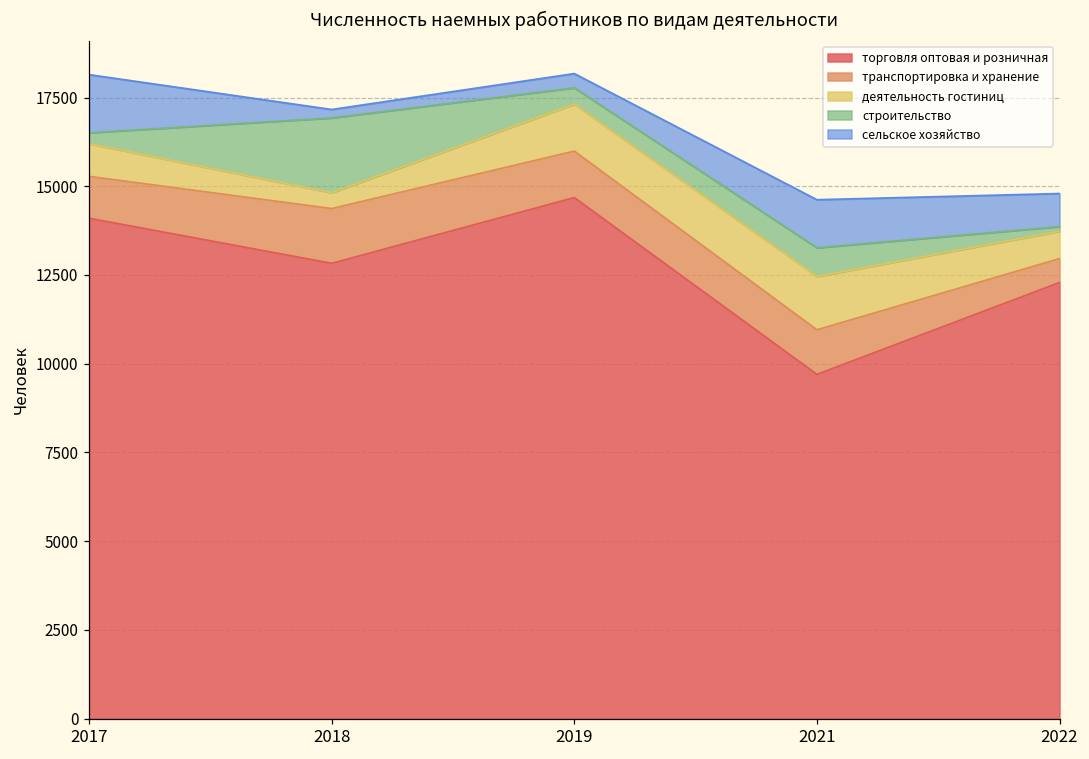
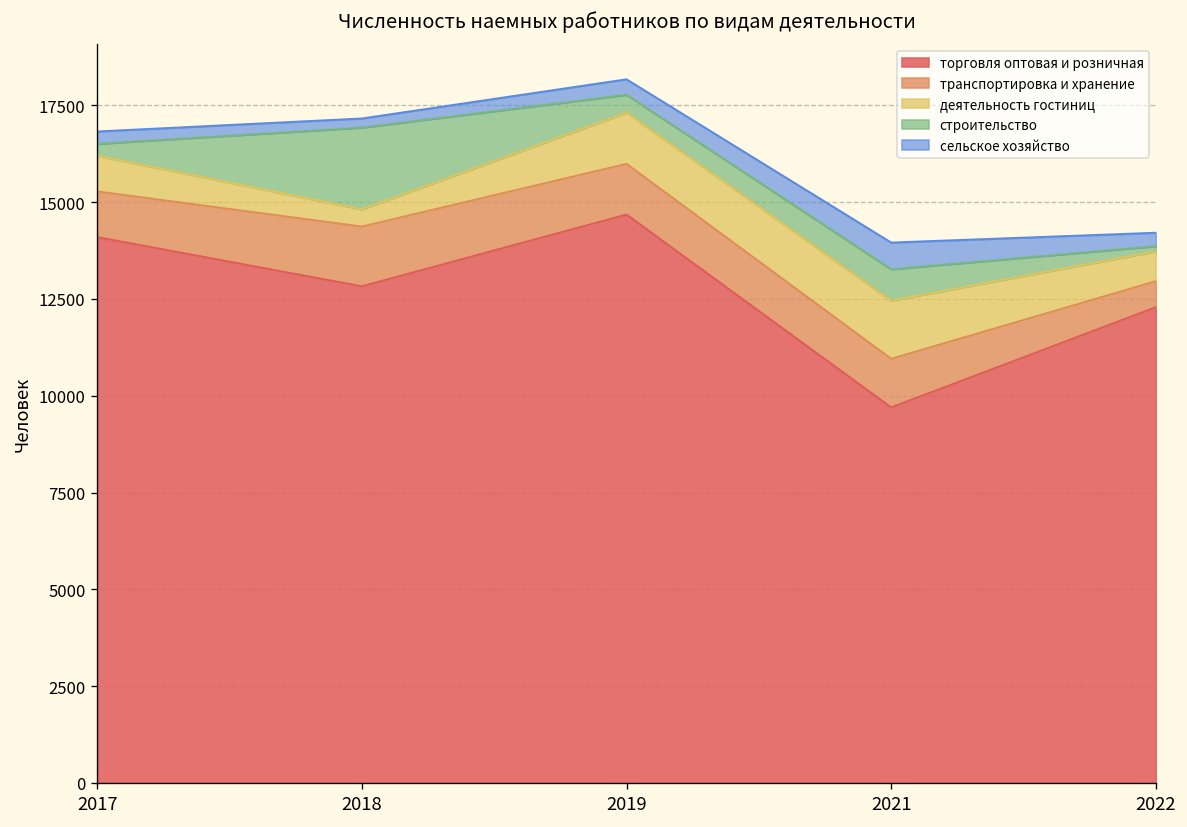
сельское хозяйство, 2017: 1600 -> 300
сельское хозяйство, 2021: 1400 -> 700
сельское хозяйство, 2022: 900 -> 300
